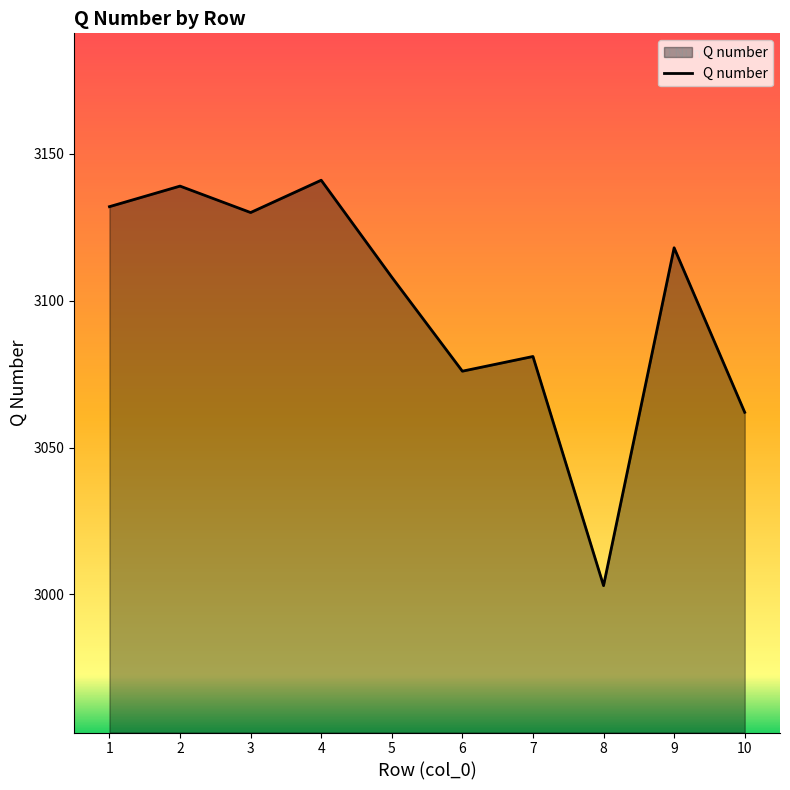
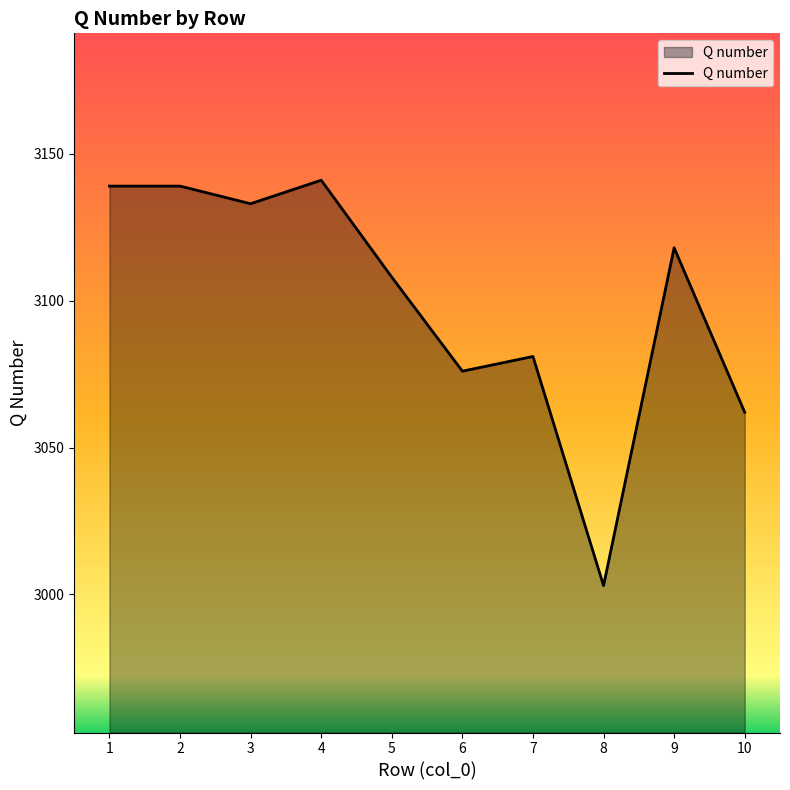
1: 3132 -> 3139
3: 3130 -> 3133
